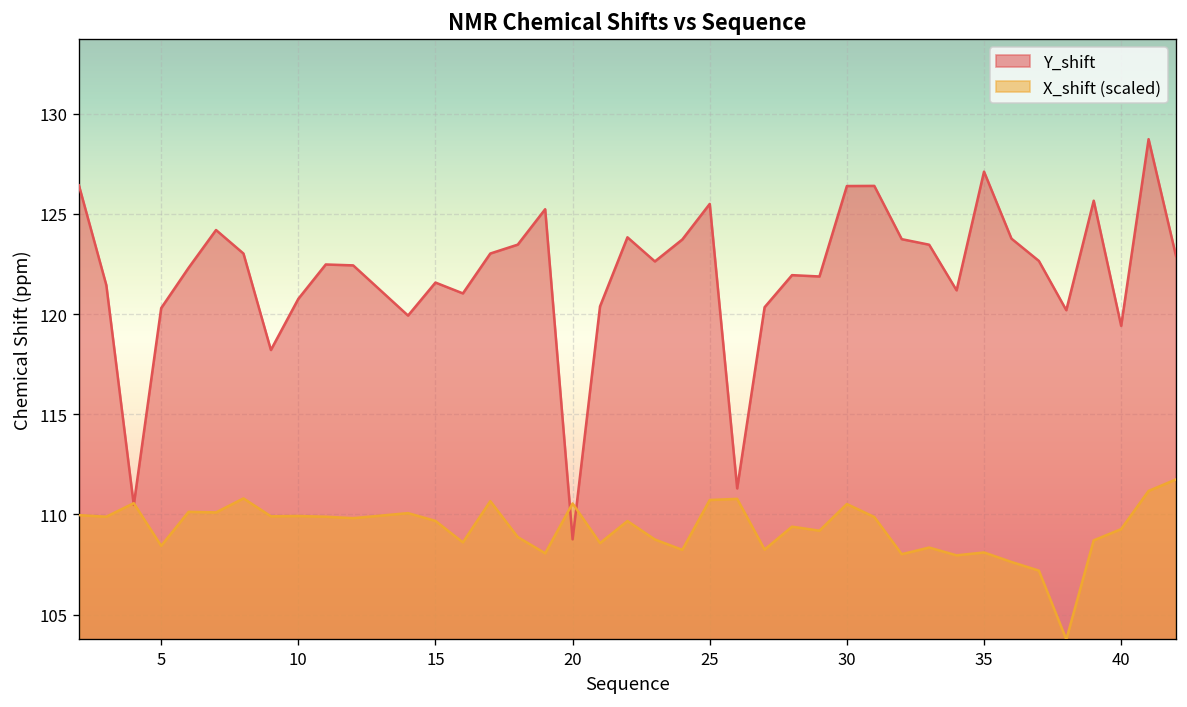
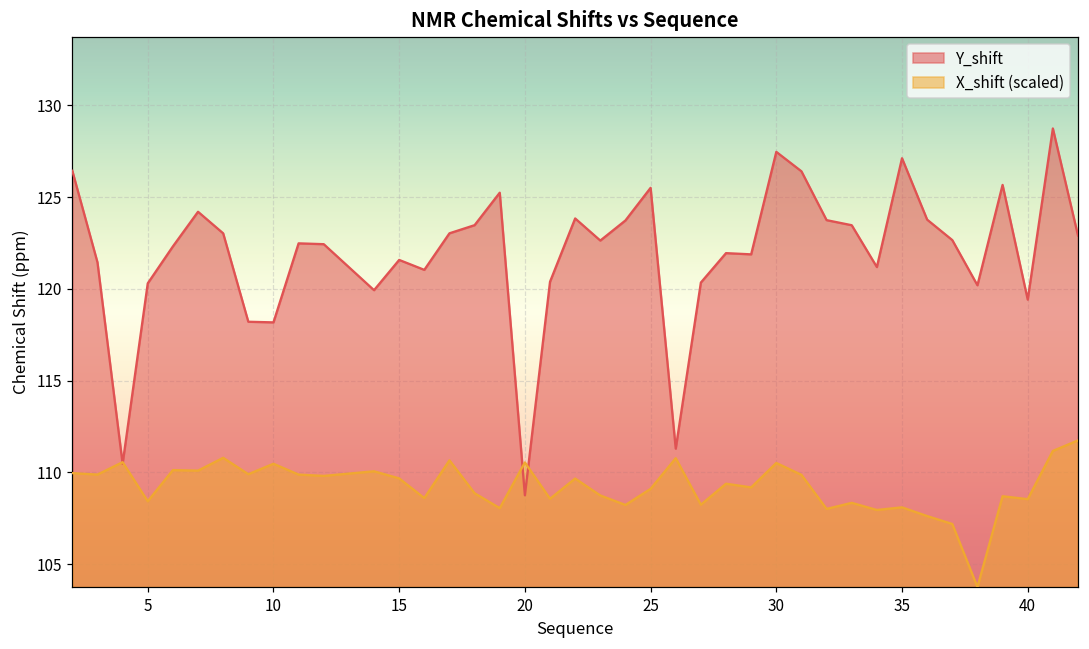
Y_shift, 10: 120.8 -> 118.2
X_shift (scaled), 10: 109.9 -> 110.5
X_shift (scaled), 25: 110.7 -> 109.1
Y_shift, 30: 126.4 -> 127.5
X_shift (scaled), 40: 109.3 -> 108.5
